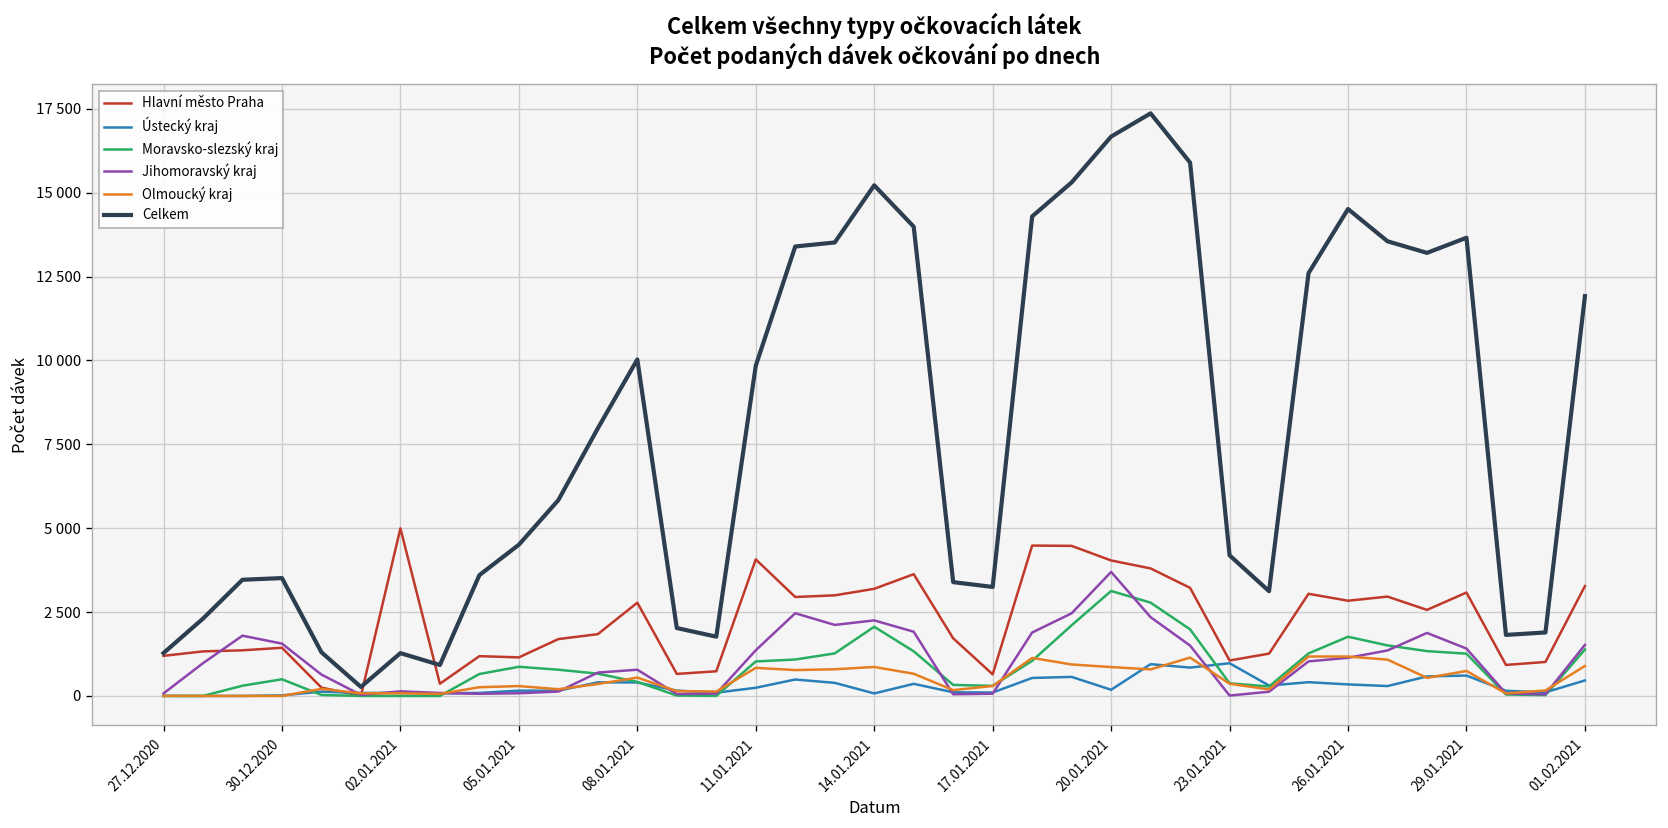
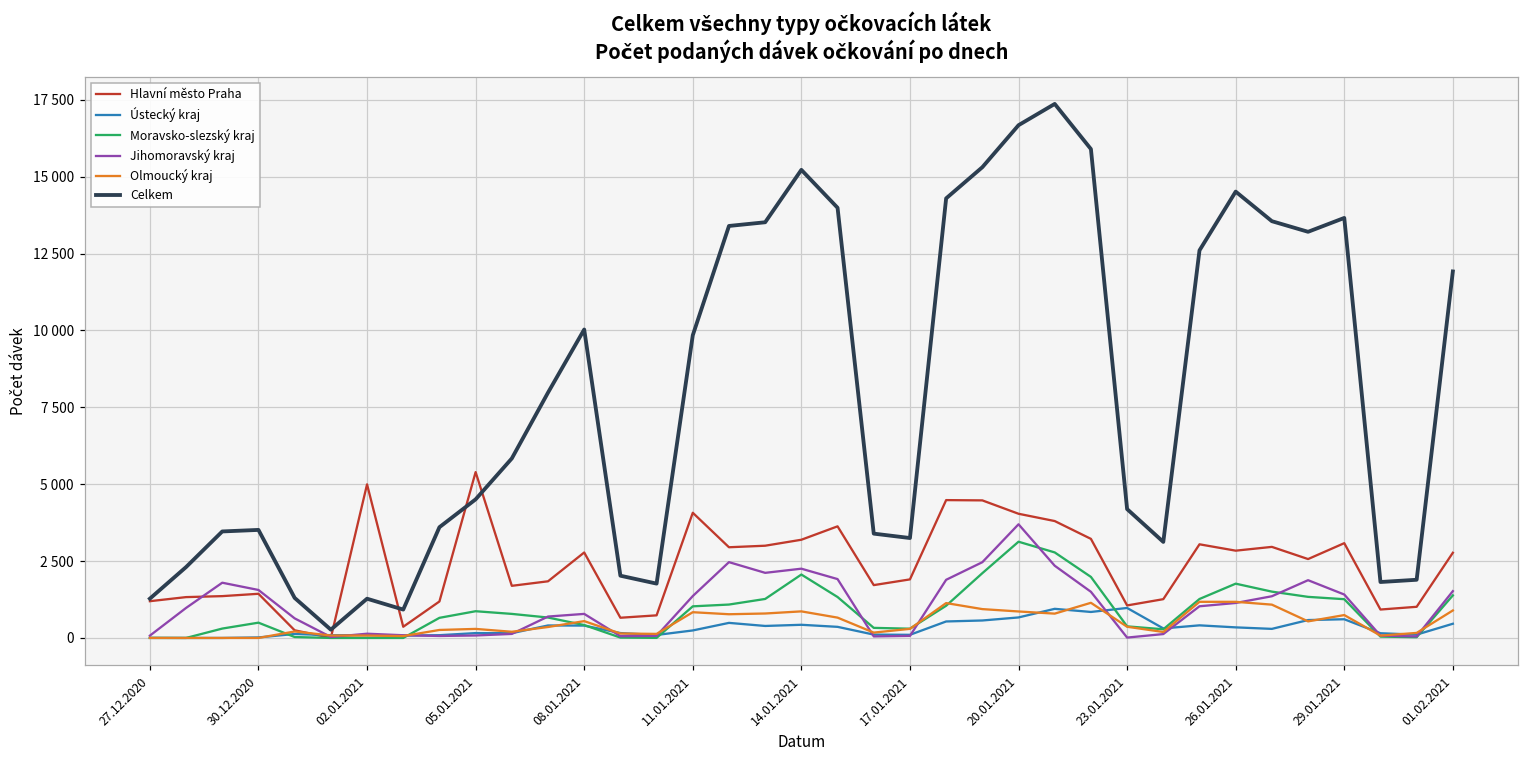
Hlavní město Praha, 05.01.2021: 1100 -> 5400
Ústecký kraj, 14.01.2021: 100 -> 400
Hlavní město Praha, 17.01.2021: 600 -> 1900
Ústecký kraj, 20.01.2021: 200 -> 700
Hlavní město Praha, 01.02.2021: 3300 -> 2800
